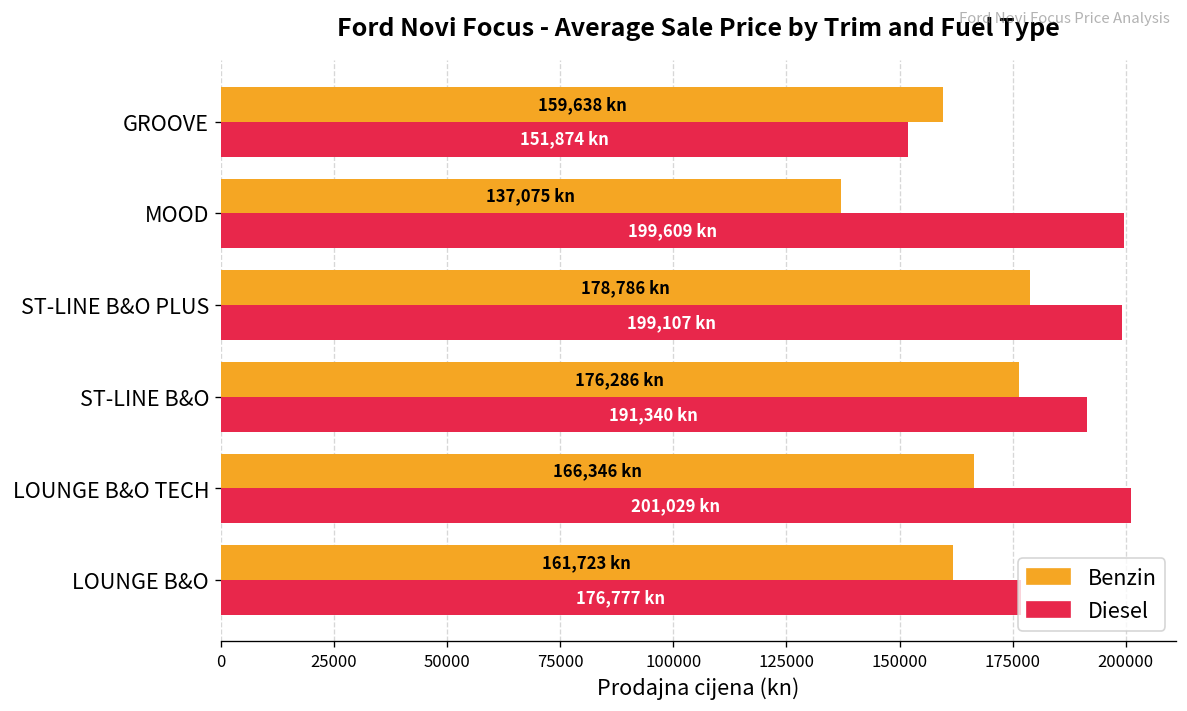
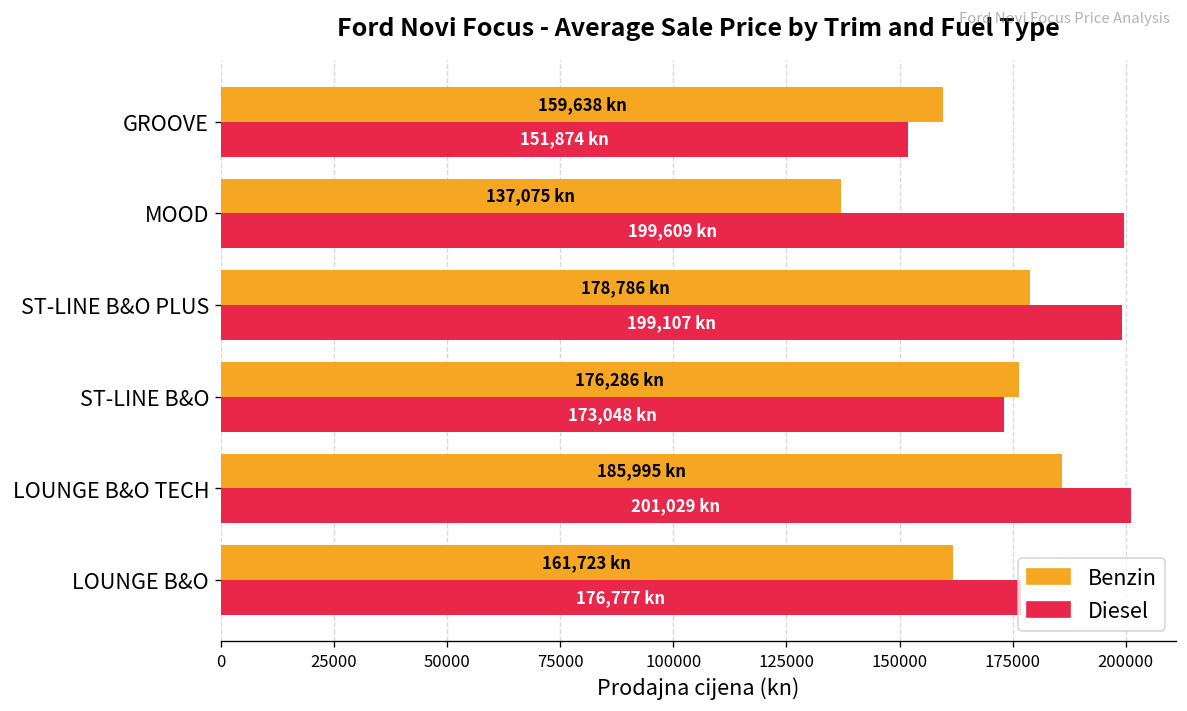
Diesel, ST-LINE B&O: 191,340 -> 173,048
Benzin, LOUNGE B&O TECH: 166,346 -> 185,995
